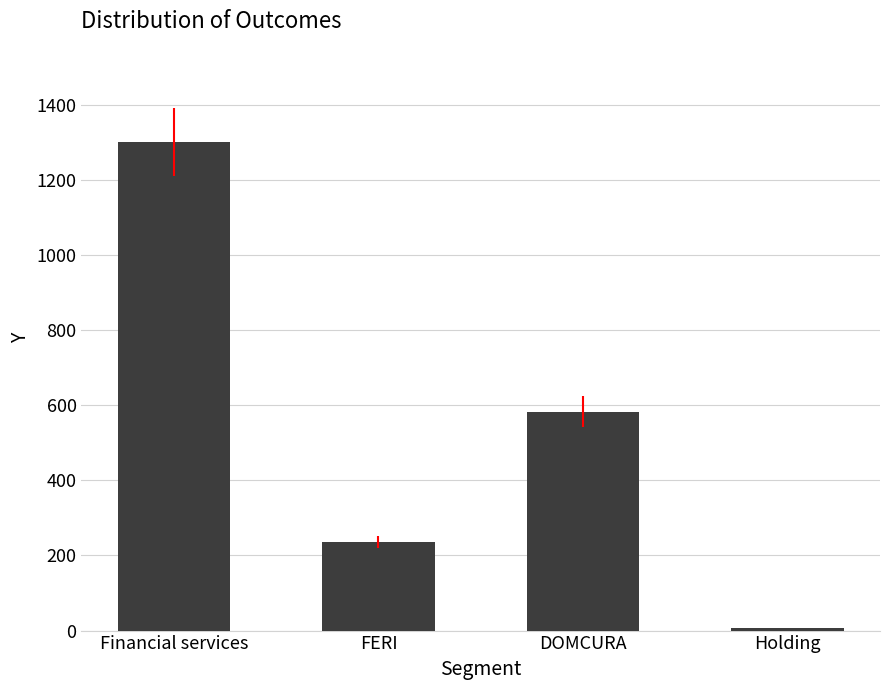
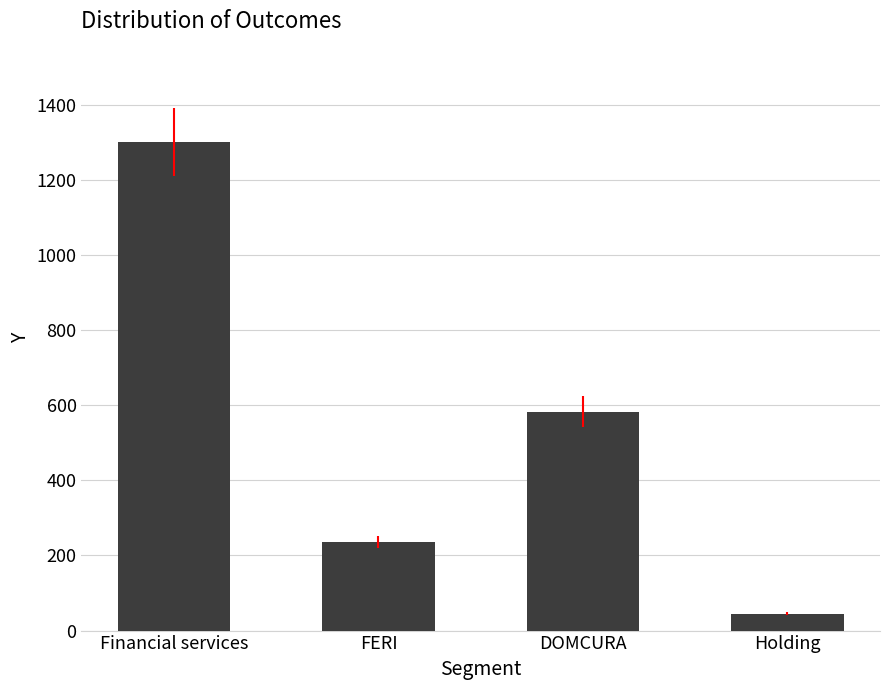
Holding: 10 -> 50
